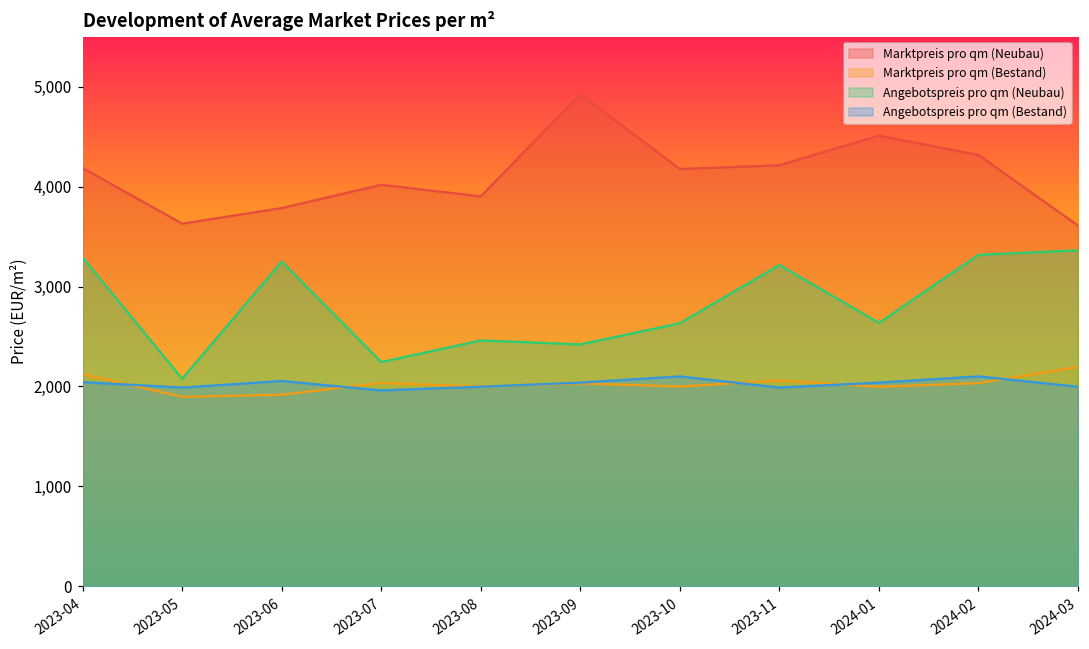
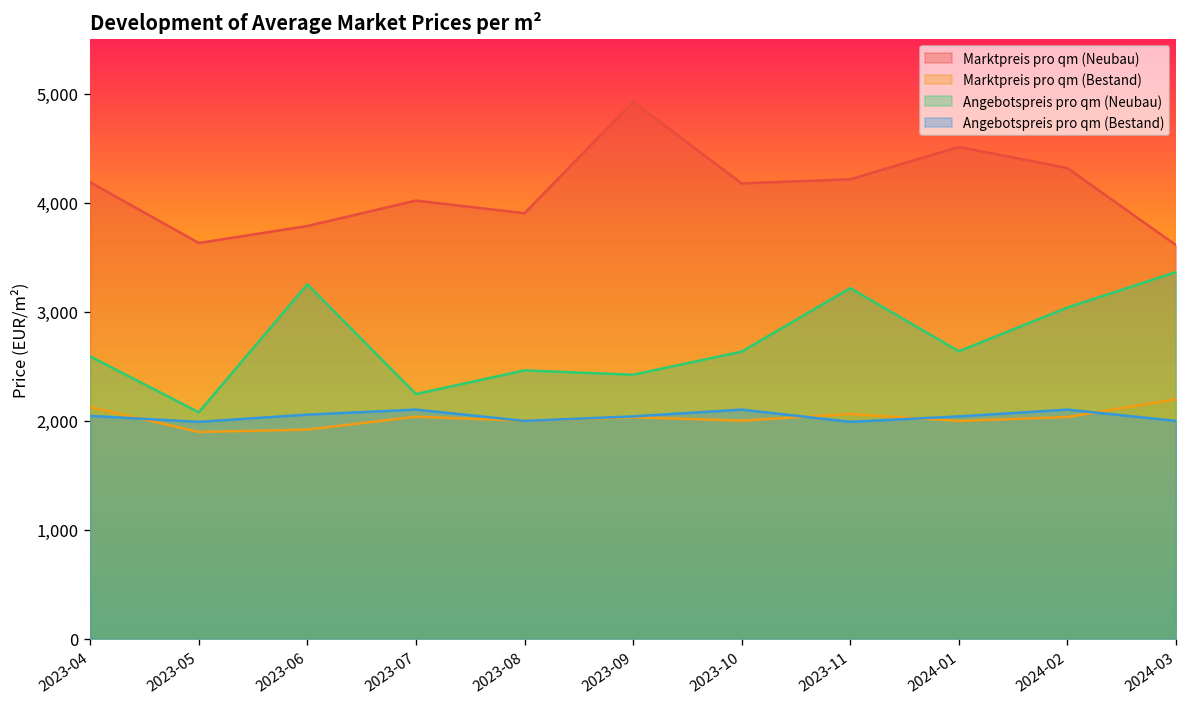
Angebotspreis pro qm (Neubau), 2023-04: 3,300 -> 2,600
Angebotspreis pro qm (Bestand), 2023-07: 2,000 -> 2,100
Angebotspreis pro qm (Neubau), 2024-02: 3,300 -> 3,000
